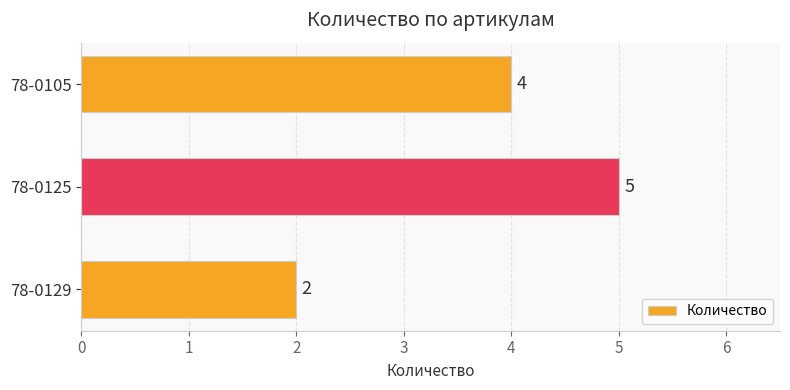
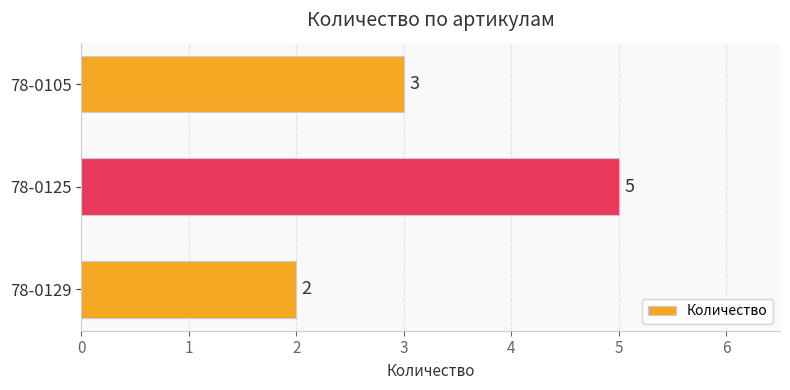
78-0105: 4 -> 3
